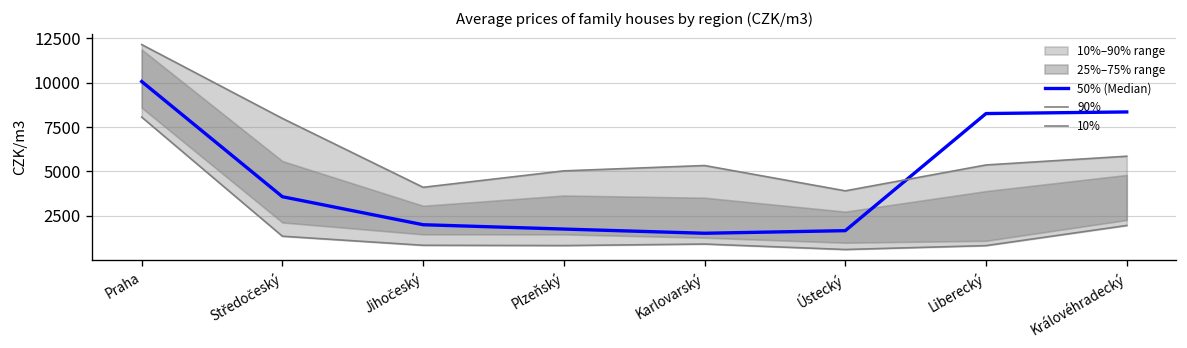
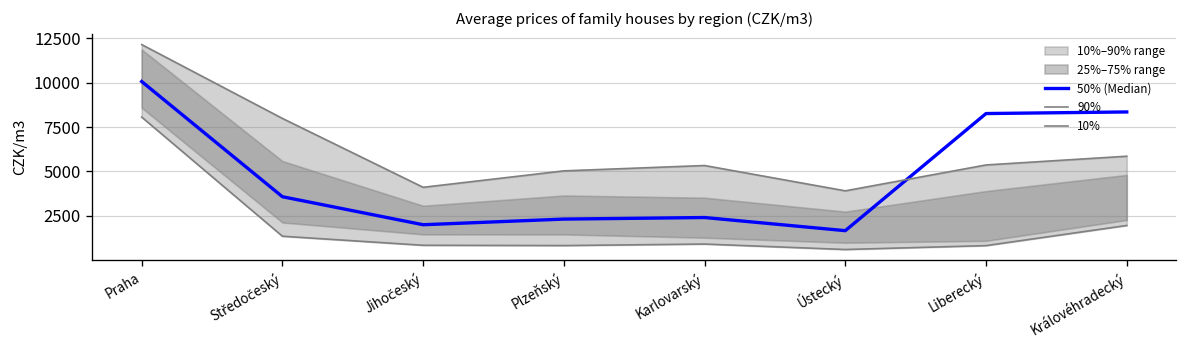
50% (Median), Plzeňský: 1800 -> 2300
50% (Median), Karlovarský: 1500 -> 2400
